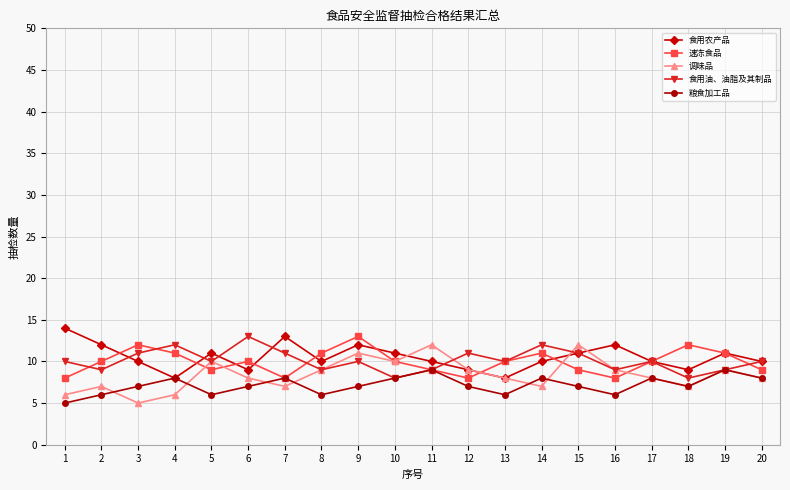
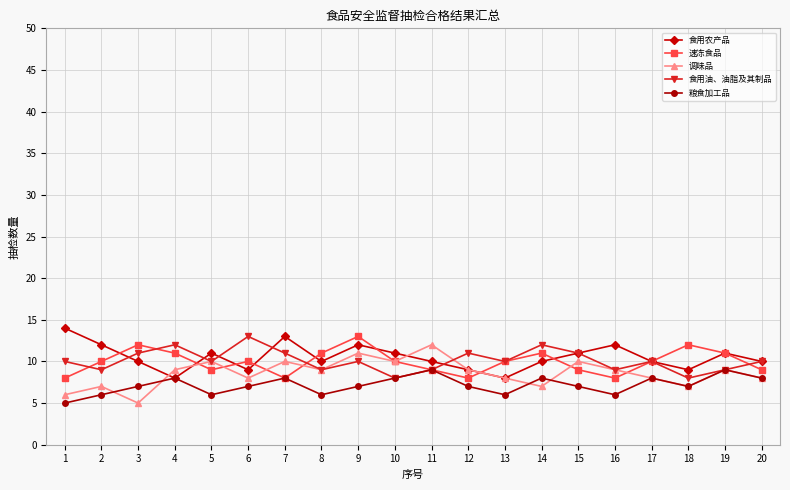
调味品, 4: 6 -> 9
调味品, 7: 7 -> 10
调味品, 15: 12 -> 10
